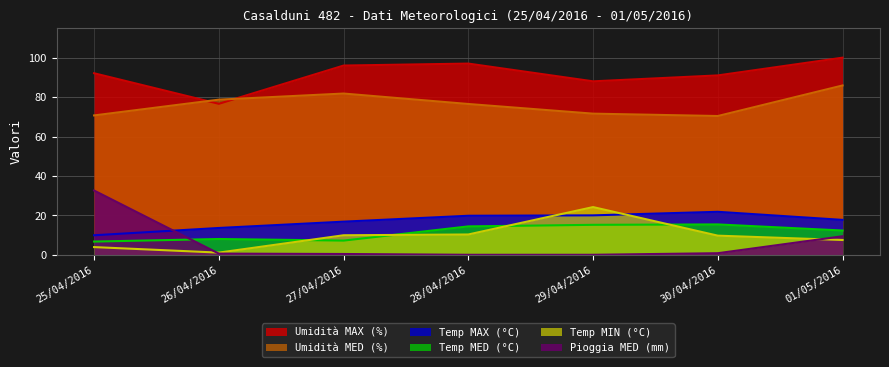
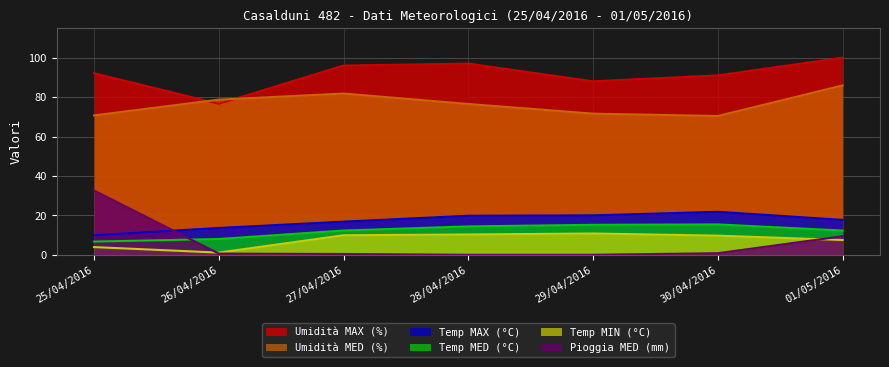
Temp MED (°C), 27/04/2016: 7 -> 12
Temp MIN (°C), 29/04/2016: 24 -> 11
